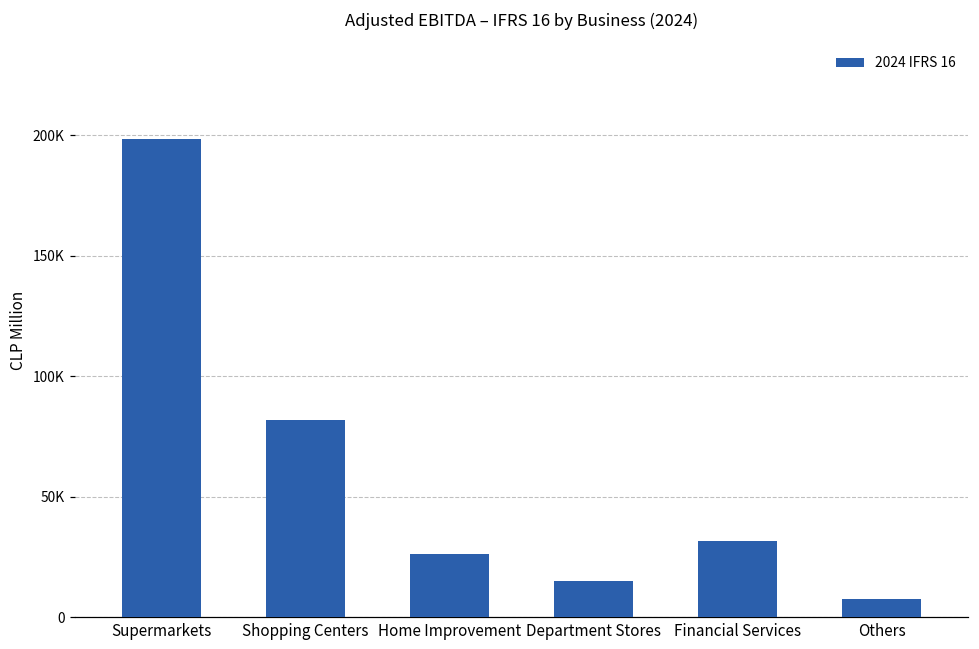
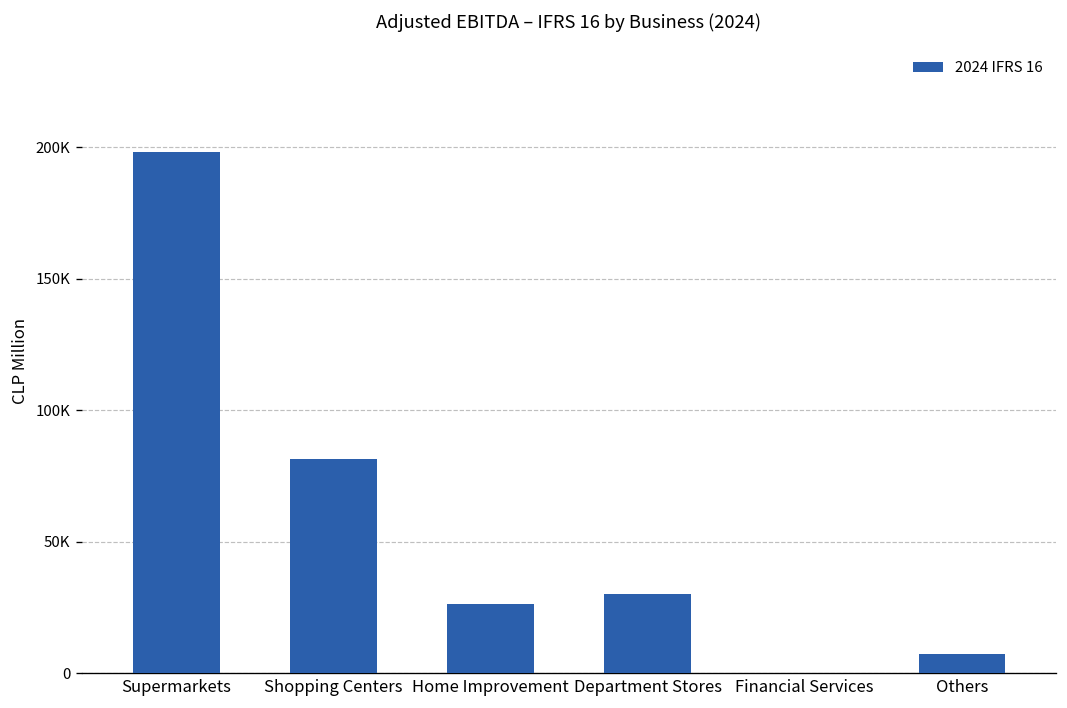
Department Stores: 15000 -> 30000
Financial Services: 31000 -> 0
